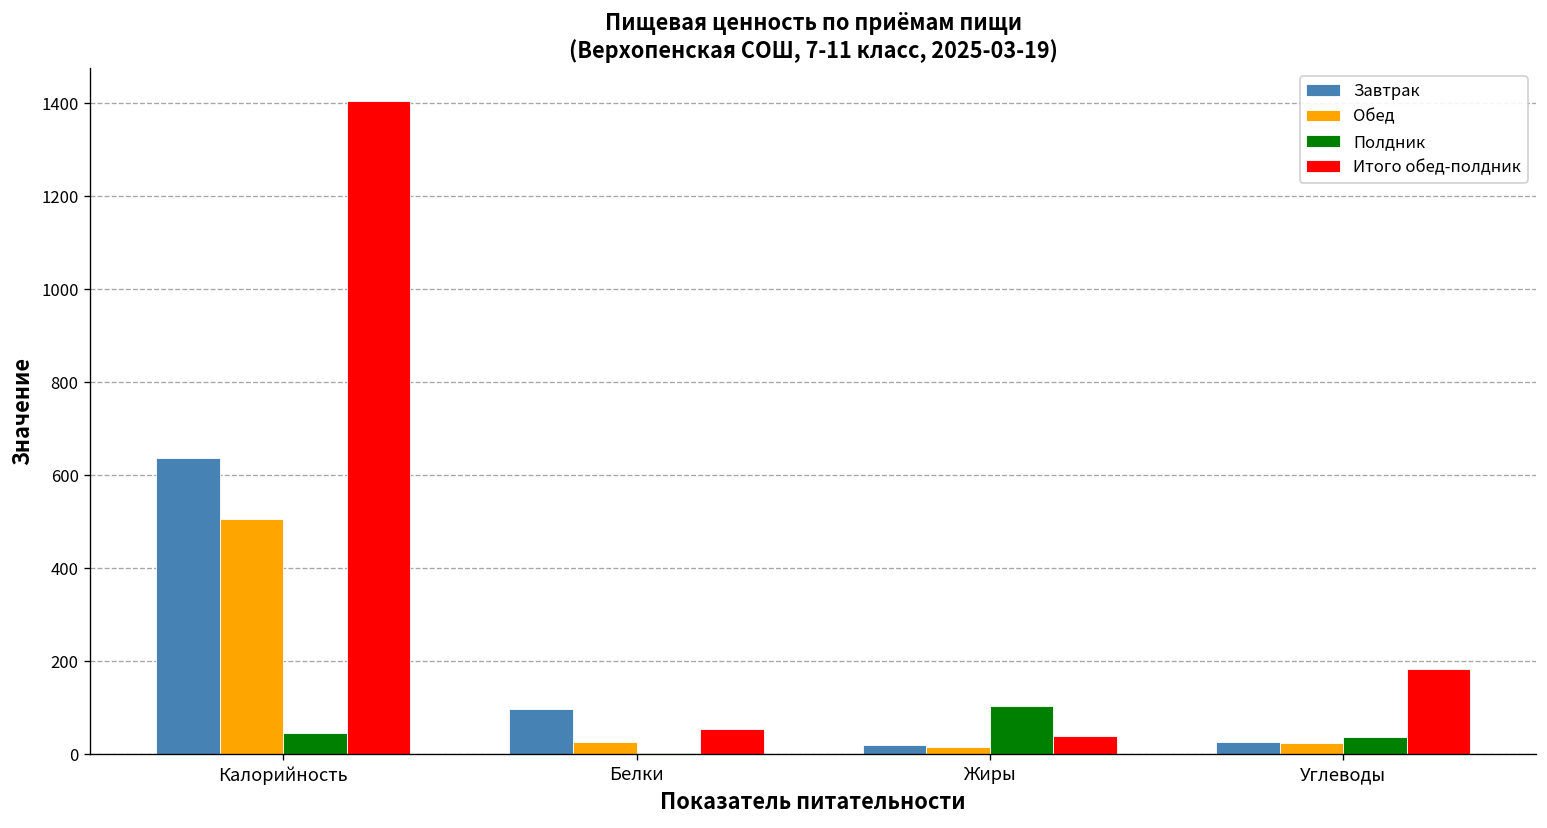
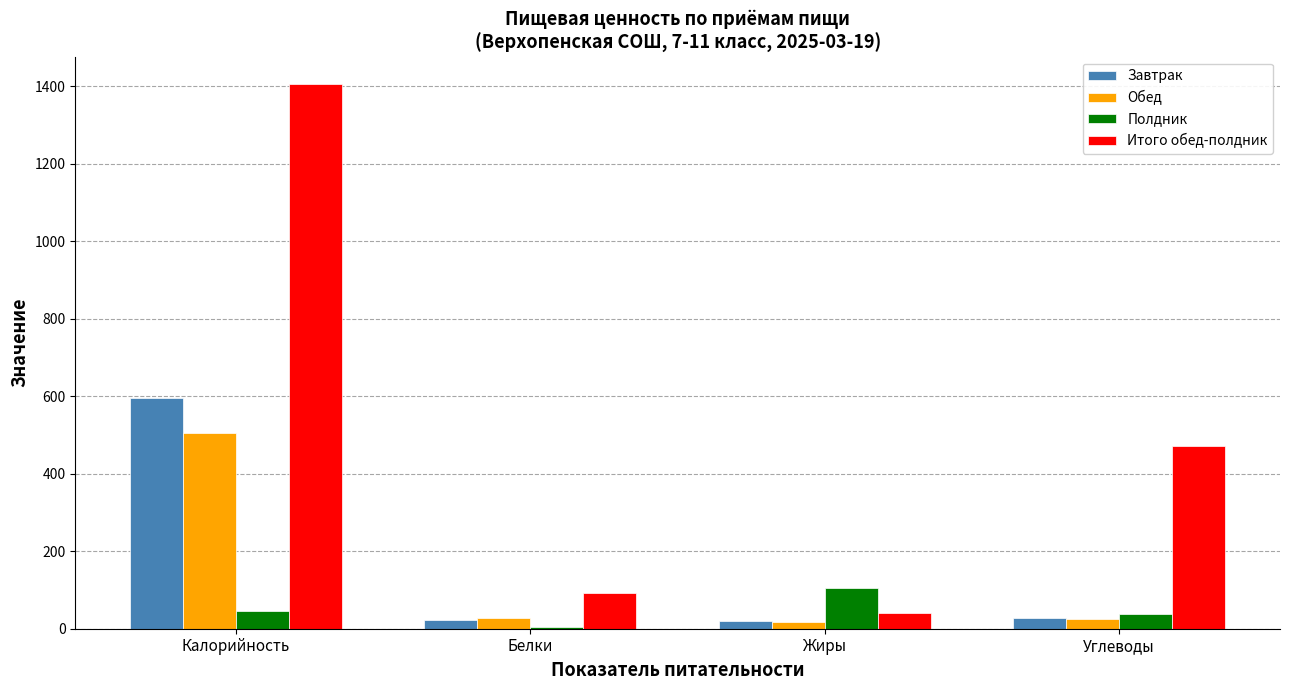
Завтрак, Калорийность: 640 -> 590
Завтрак, Белки: 100 -> 20
Итого обед-полдник, Белки: 50 -> 90
Итого обед-полдник, Углеводы: 180 -> 470
